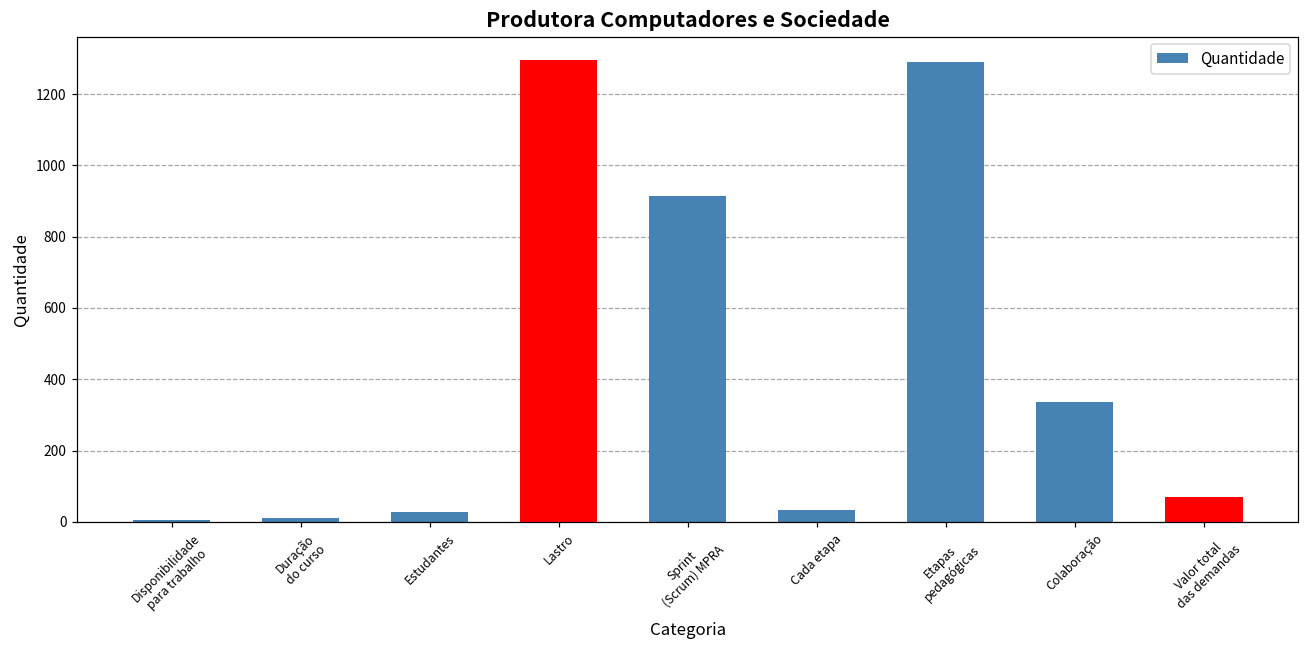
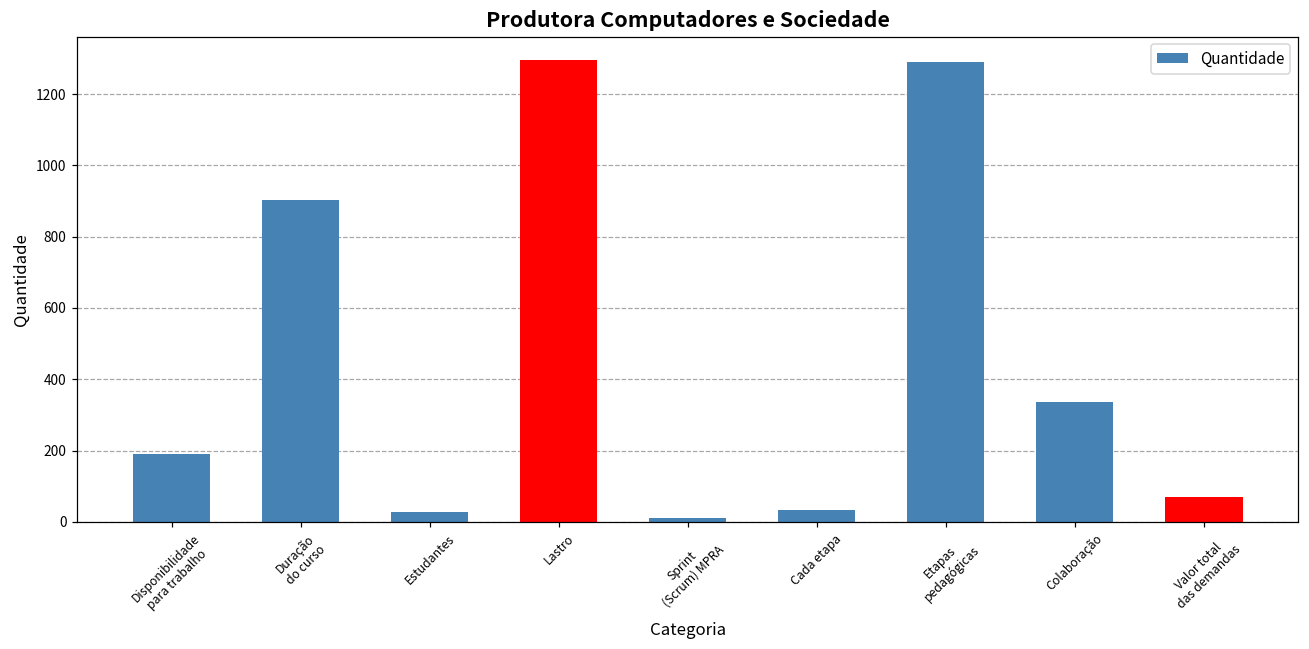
Disponibilidade para trabalho: 0 -> 190
Duração do curso: 10 -> 900
Sprint (Scrum) MPRA: 920 -> 10
